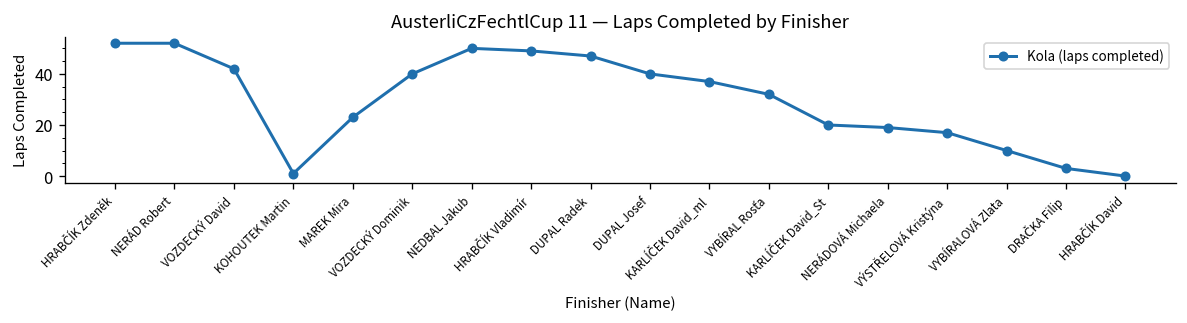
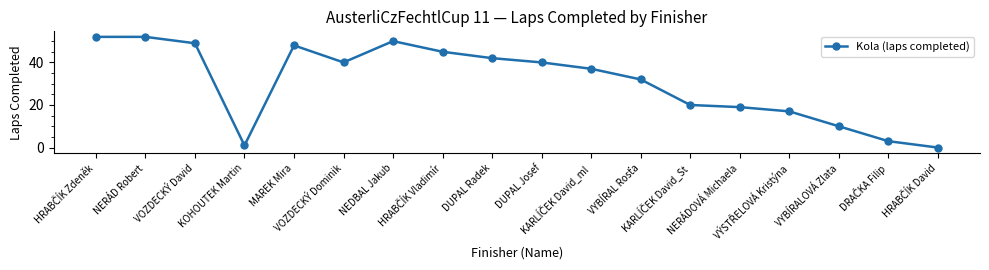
VOZDECKÝ David: 42 -> 49
MAREK Mira: 23 -> 48
HRABČÍK Vladimír: 49 -> 45
DUPAL Radek: 47 -> 42
